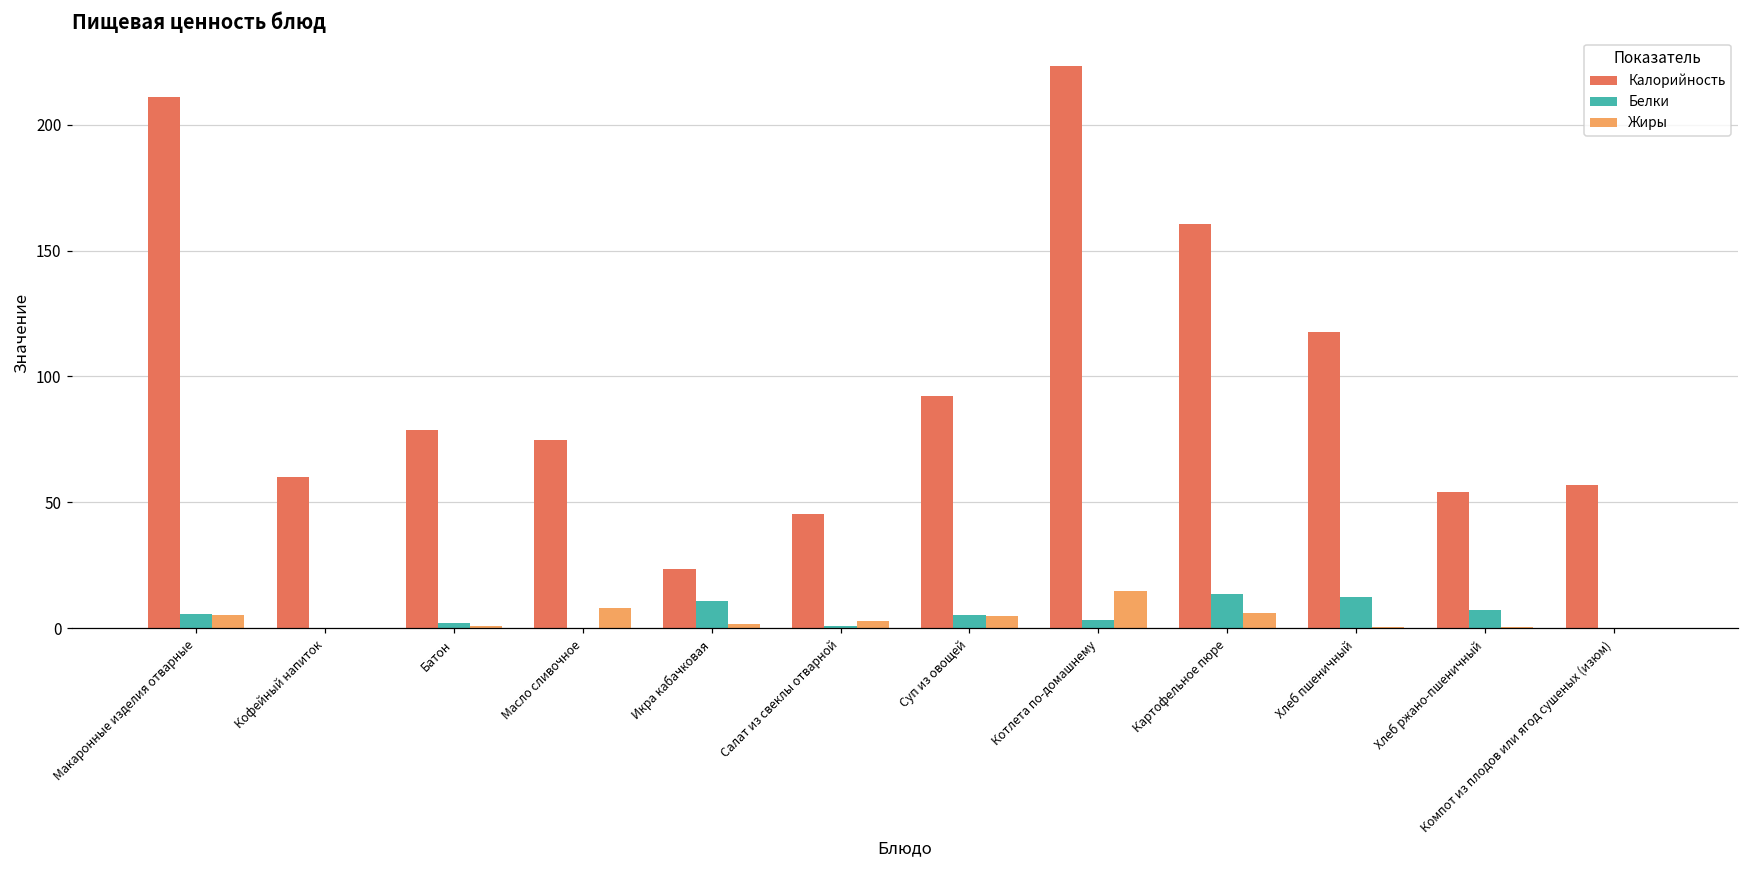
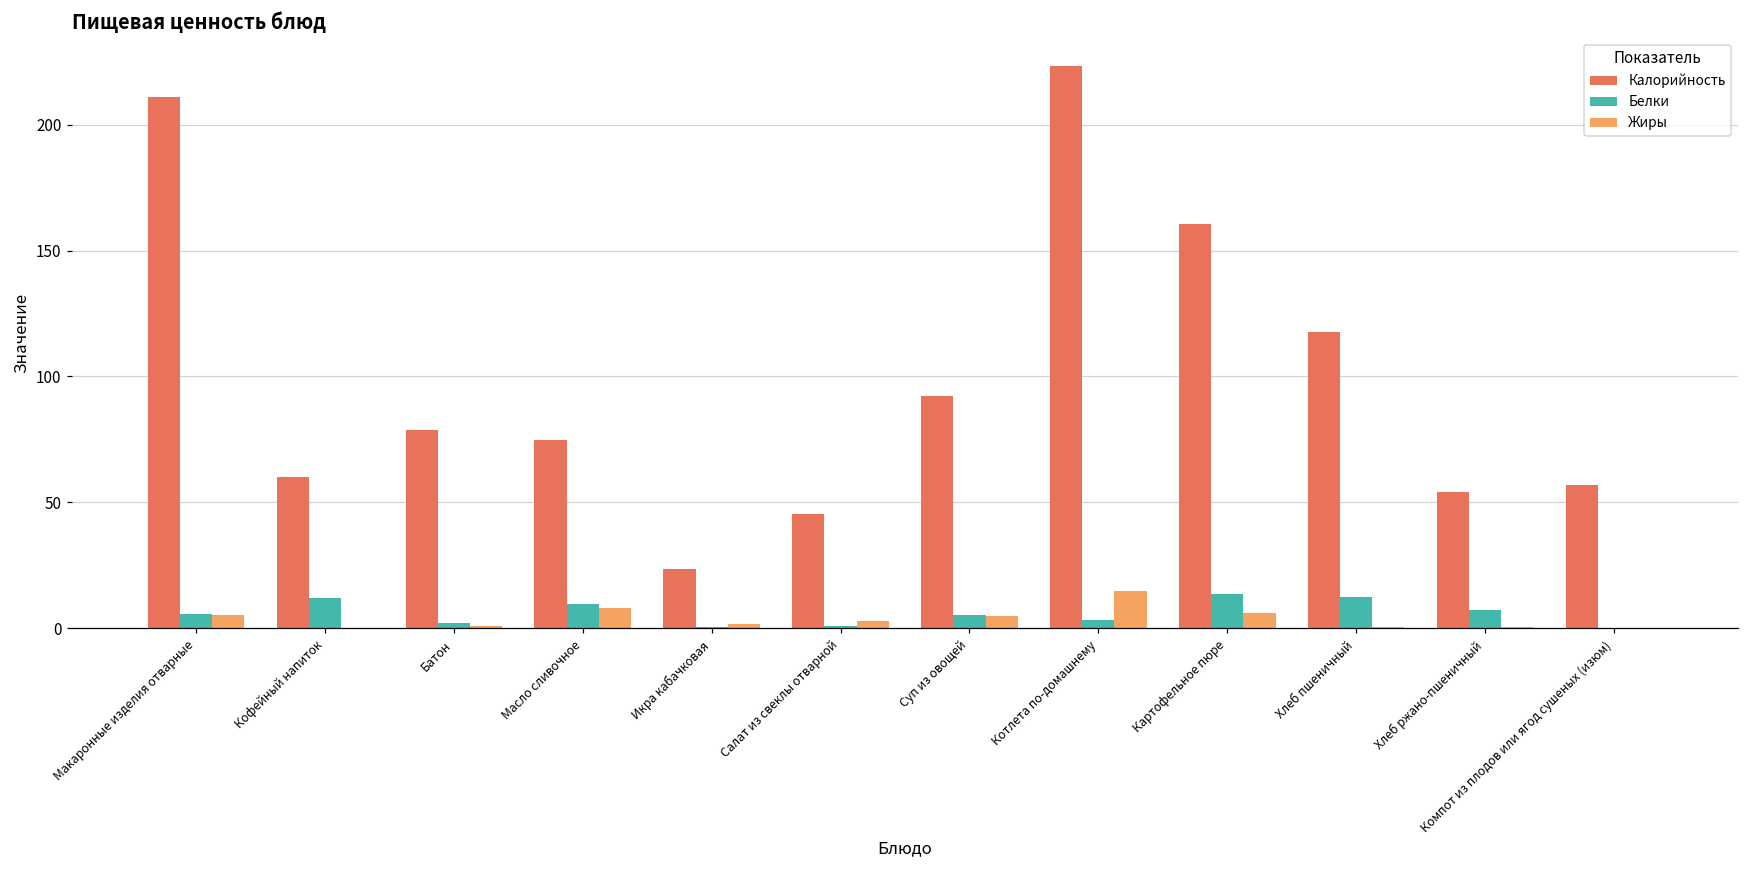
Белки, Кофейный напиток: 0 -> 12
Белки, Масло сливочное: 0 -> 9
Белки, Икра кабачковая: 11 -> 0
